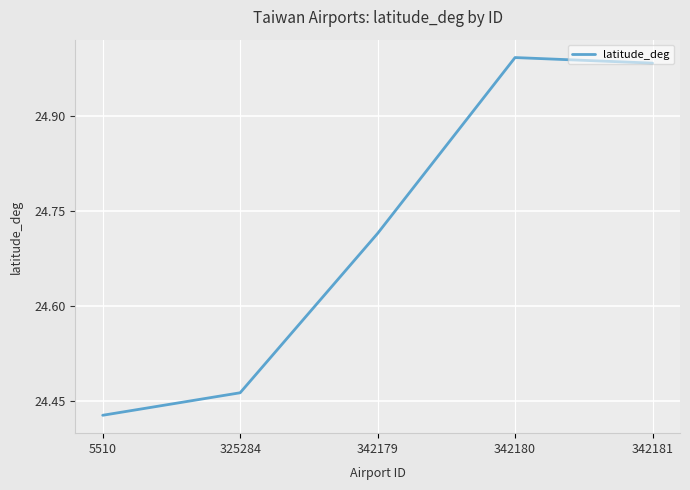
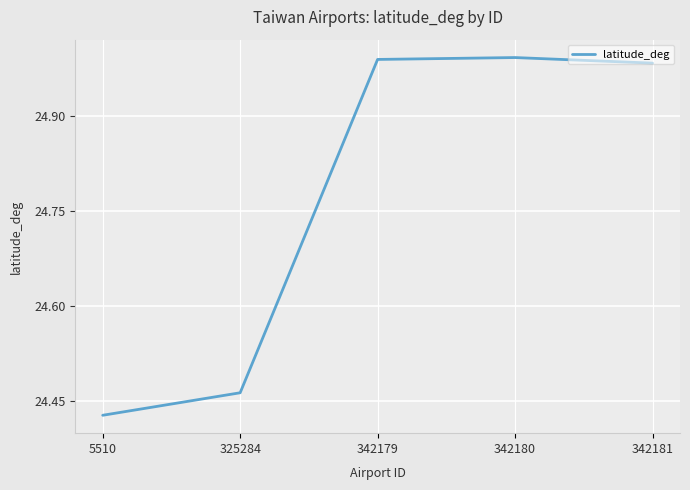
342179: 24.71 -> 24.99
